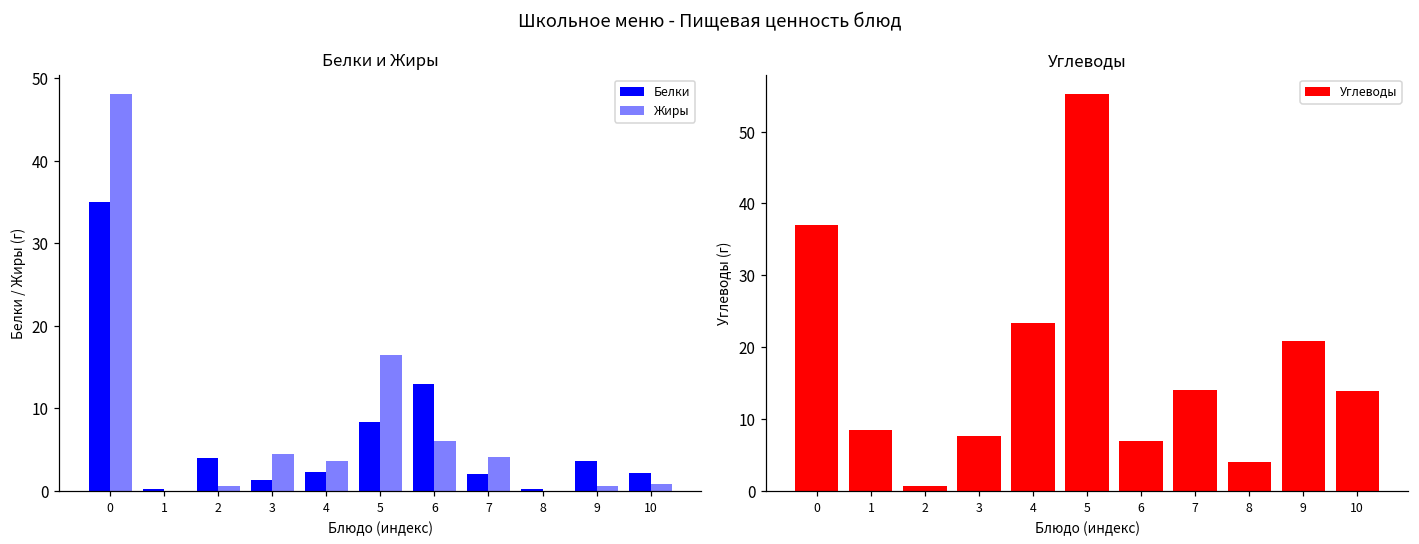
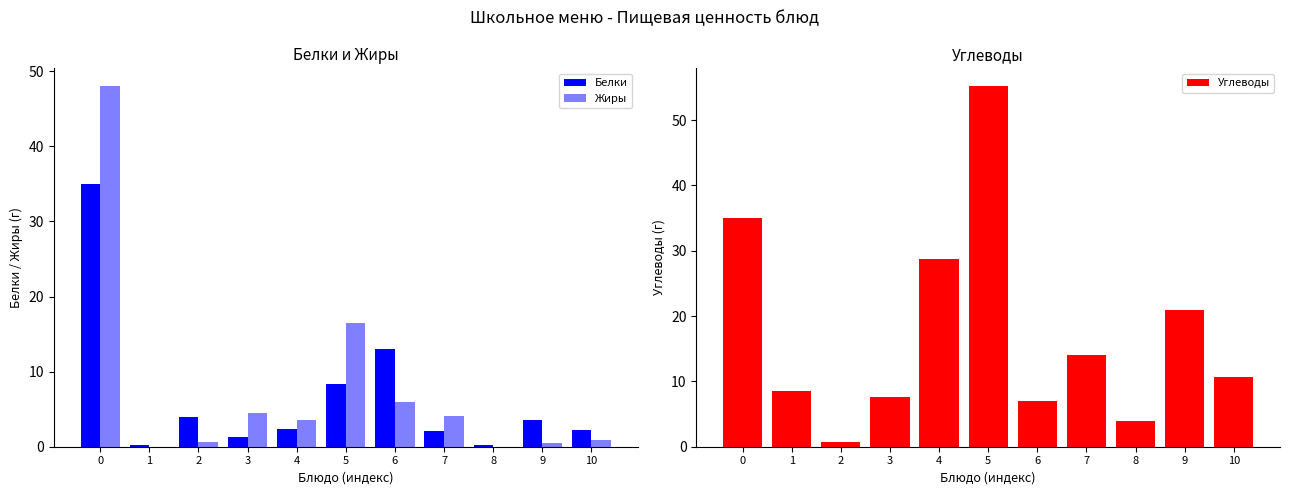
Углеводы, 0: 37 -> 35
Углеводы, 4: 23 -> 29
Углеводы, 10: 14 -> 11
